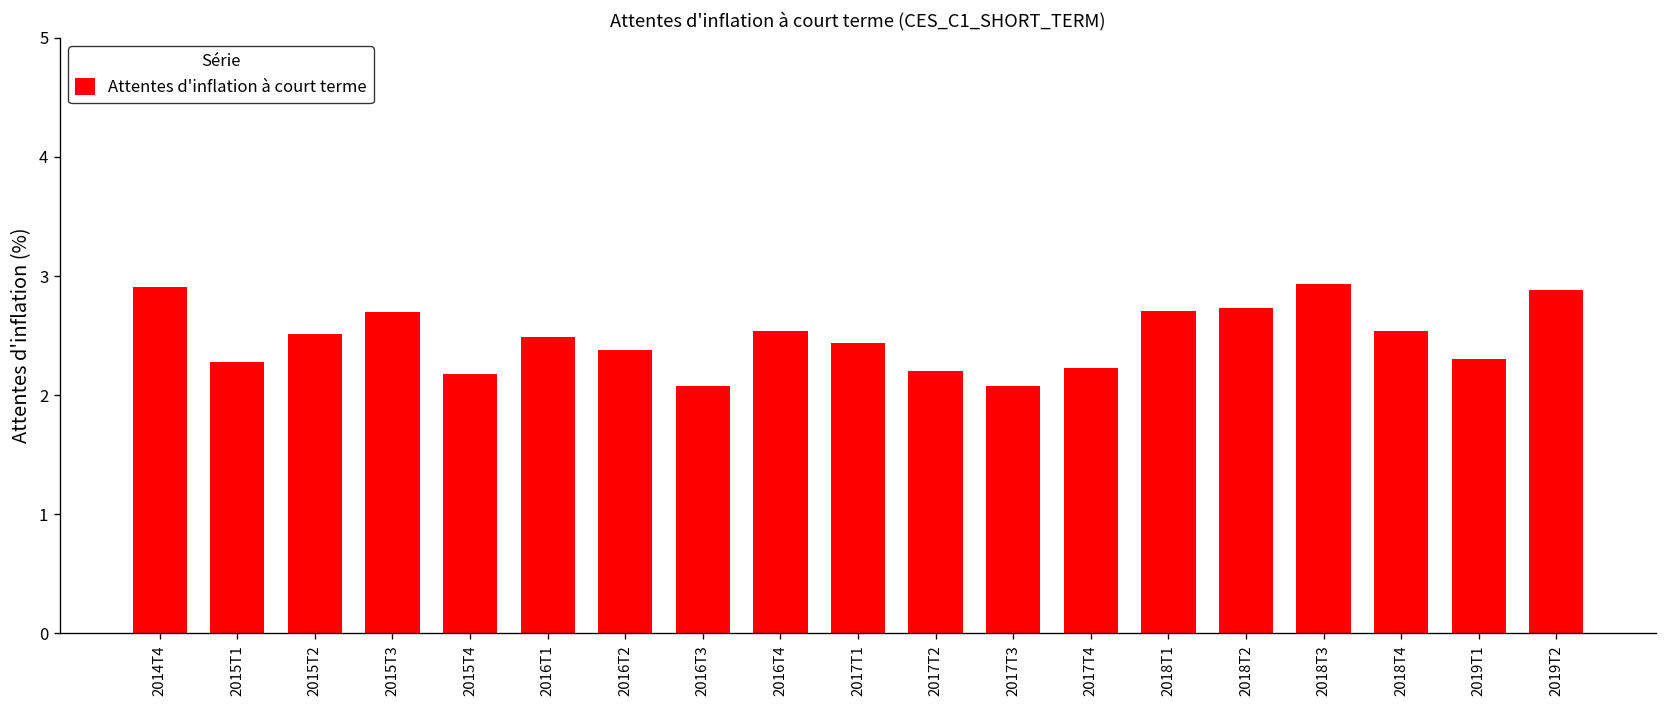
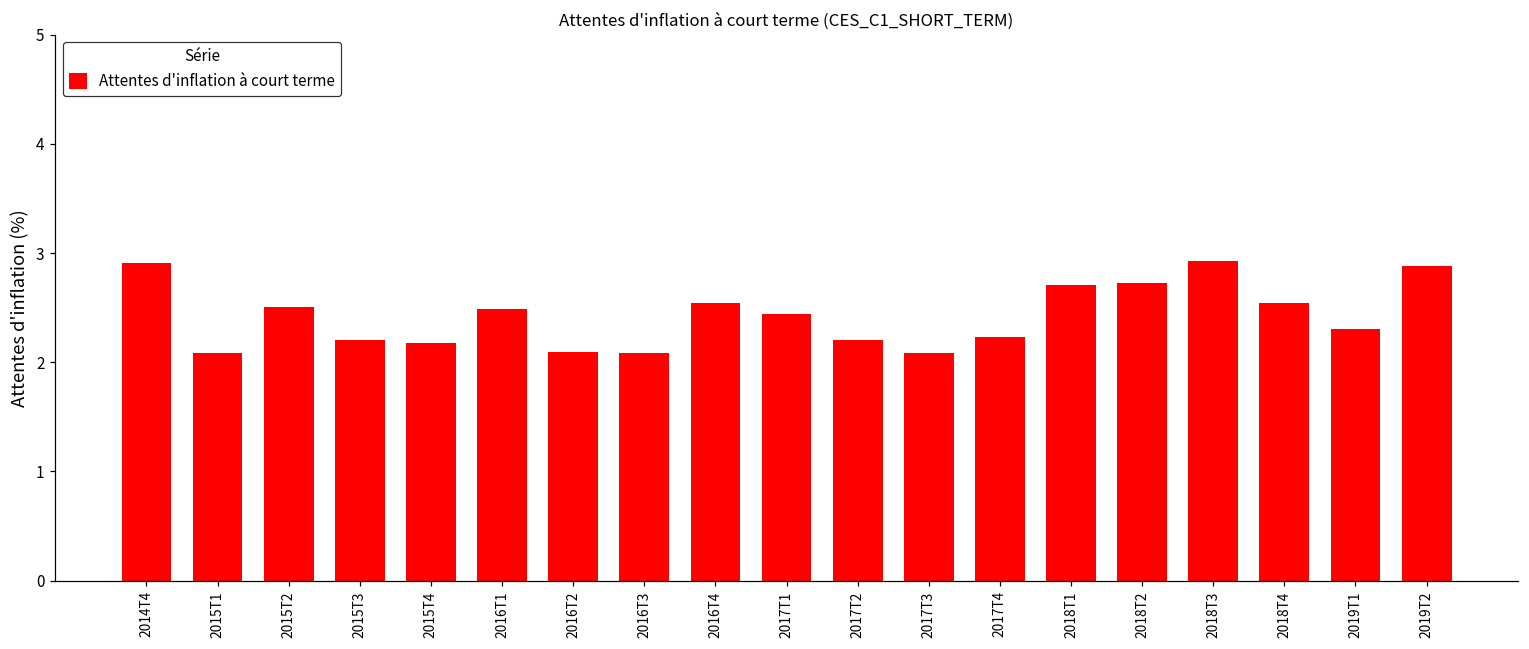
2015T1: 2.3 -> 2.1
2015T3: 2.7 -> 2.2
2016T2: 2.4 -> 2.1
